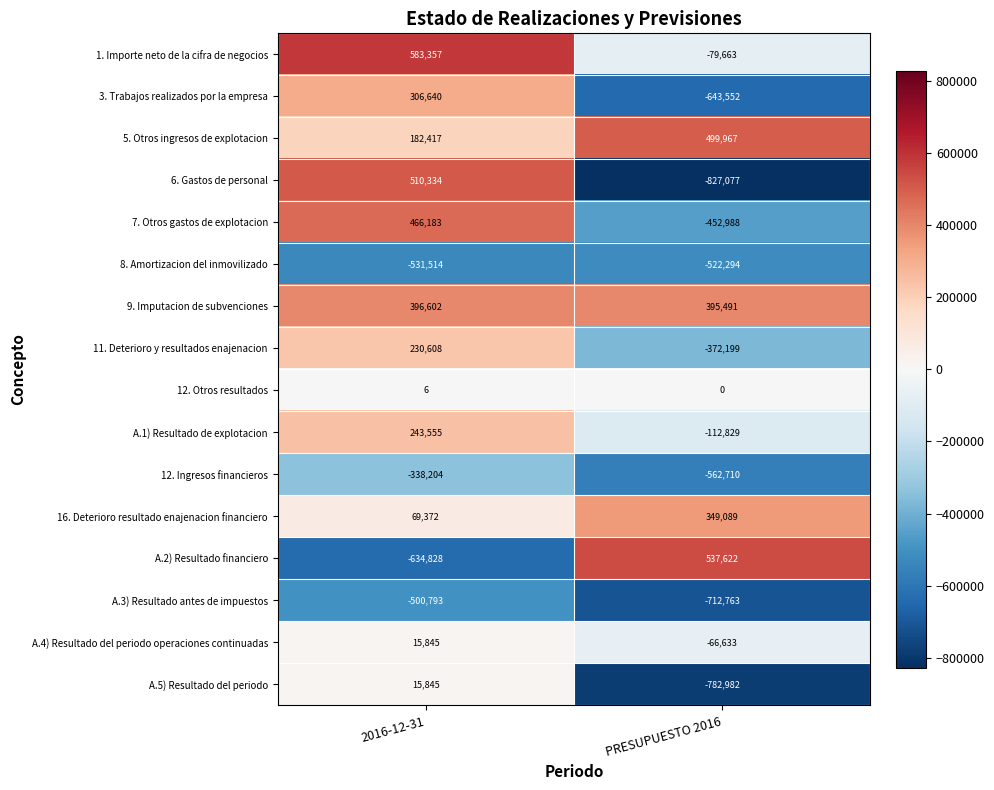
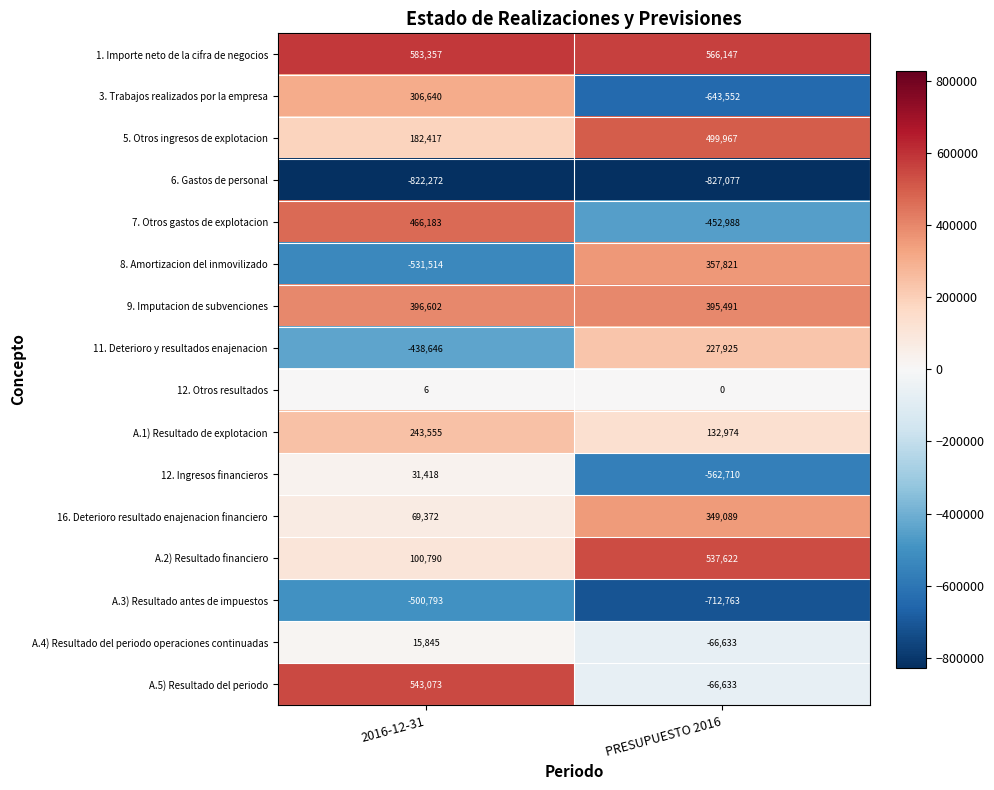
1. Importe neto de la cifra de negocios, PRESUPUESTO 2016: -79,663 -> 566,147
6. Gastos de personal, 2016-12-31: 510,334 -> -822,272
8. Amortizacion del inmovilizado, PRESUPUESTO 2016: -522,294 -> 357,821
11. Deterioro y resultados enajenacion, 2016-12-31: 230,608 -> -438,646
11. Deterioro y resultados enajenacion, PRESUPUESTO 2016: -372,199 -> 227,925
A.1) Resultado de explotacion, PRESUPUESTO 2016: -112,829 -> 132,974
12. Ingresos financieros, 2016-12-31: -338,204 -> 31,418
A.2) Resultado financiero, 2016-12-31: -634,828 -> 100,790
A.5) Resultado del periodo, 2016-12-31: 15,845 -> 543,073
A.5) Resultado del periodo, PRESUPUESTO 2016: -782,982 -> -66,633
